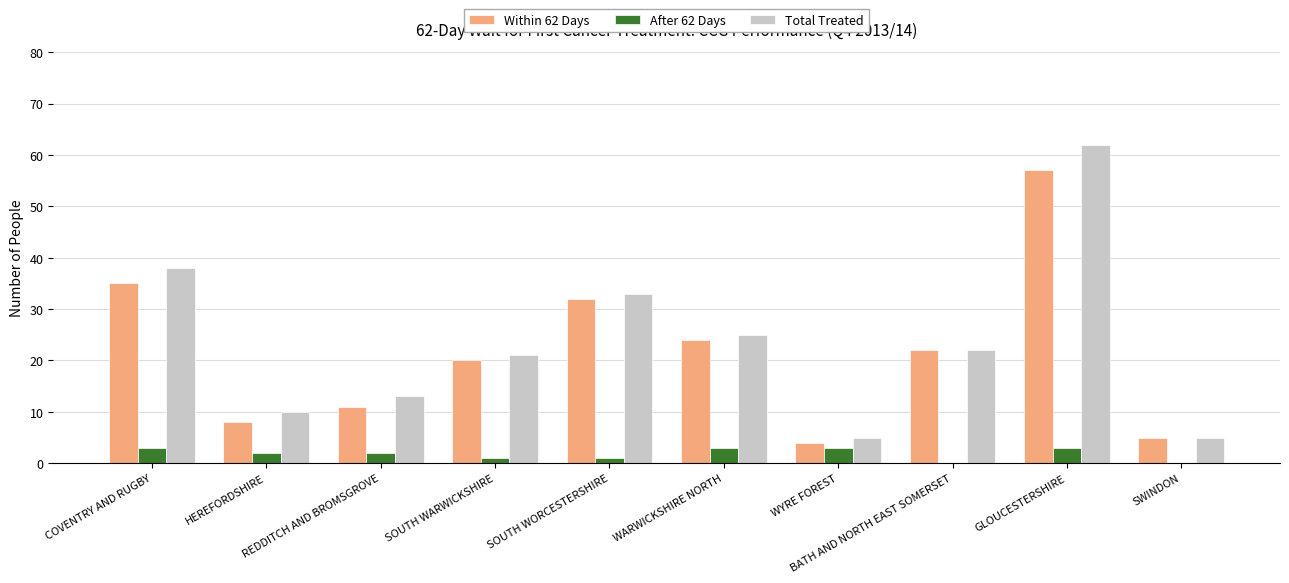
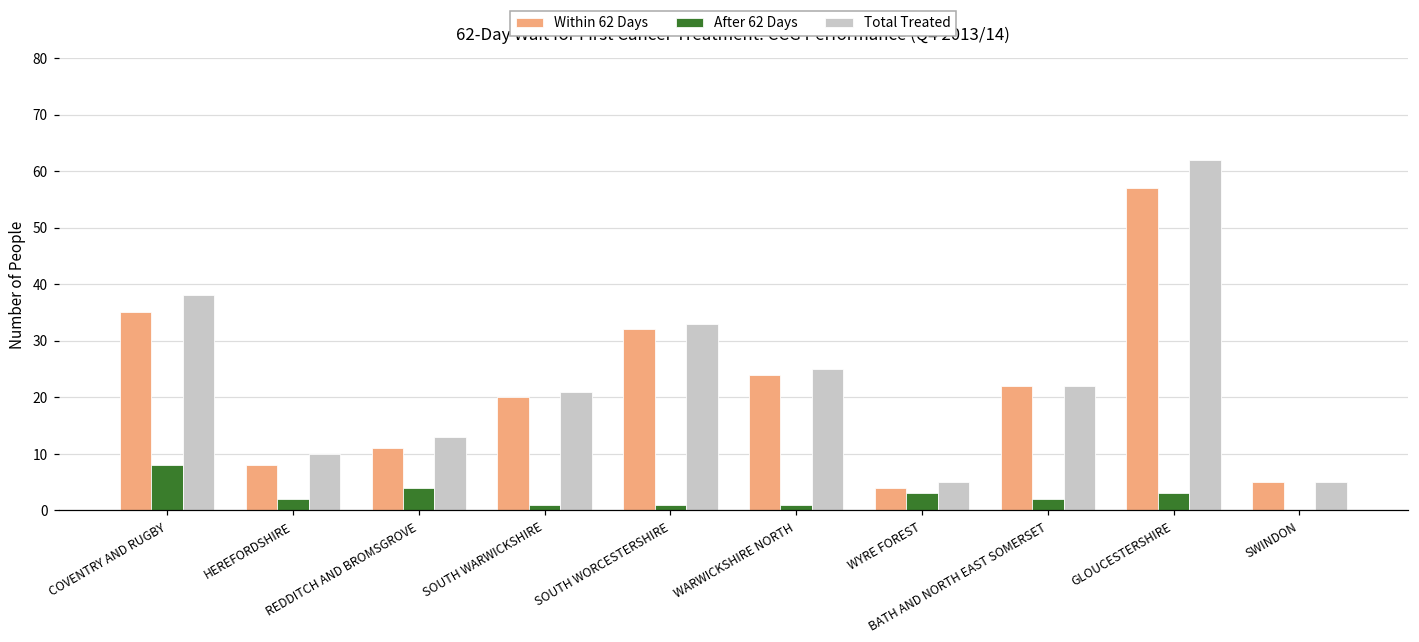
After 62 Days, COVENTRY AND RUGBY: 3 -> 8
After 62 Days, REDDITCH AND BROMSGROVE: 2 -> 4
After 62 Days, WARWICKSHIRE NORTH: 3 -> 1
After 62 Days, BATH AND NORTH EAST SOMERSET: 0 -> 2
